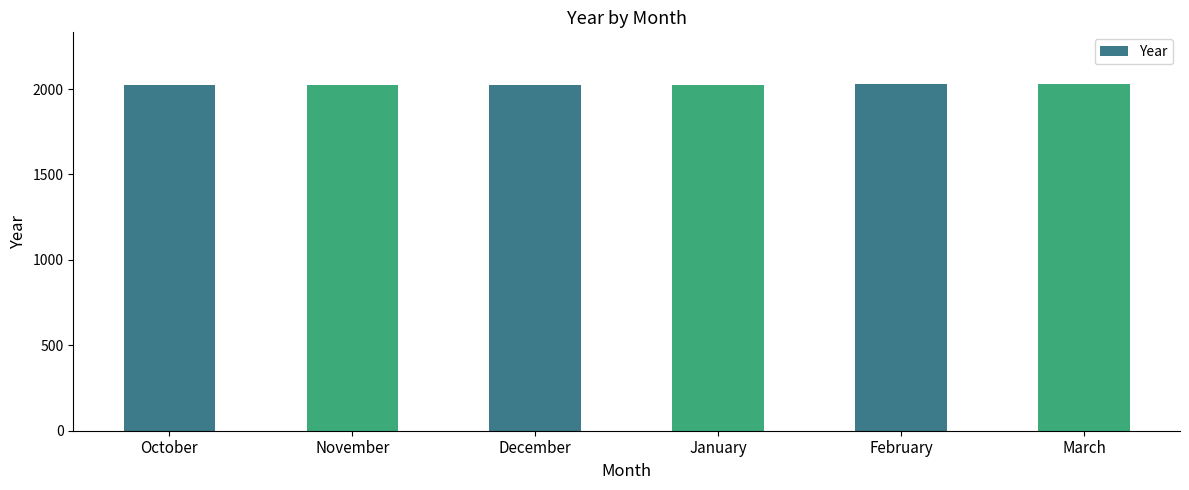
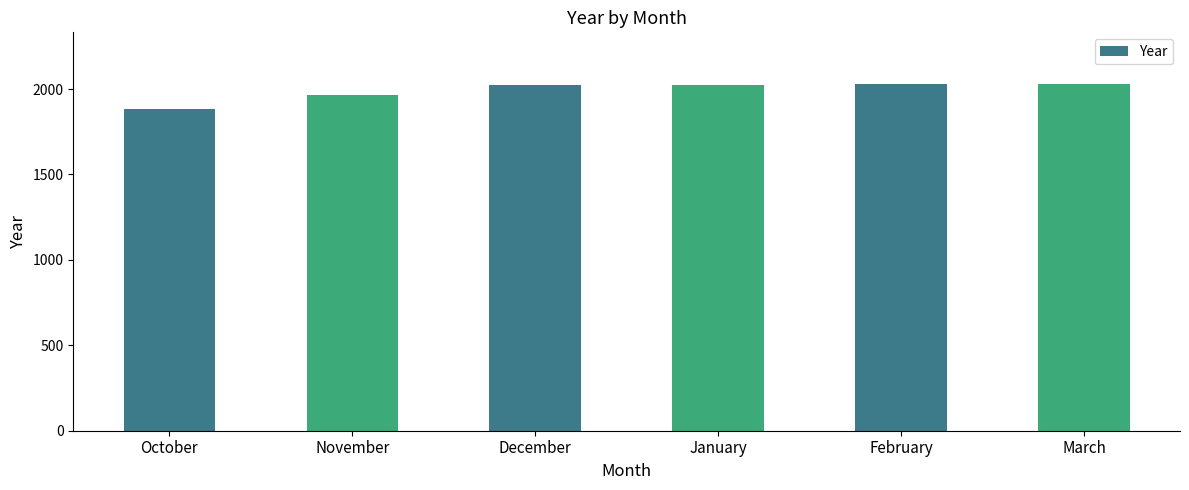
October: 2020 -> 1880
November: 2020 -> 1970
